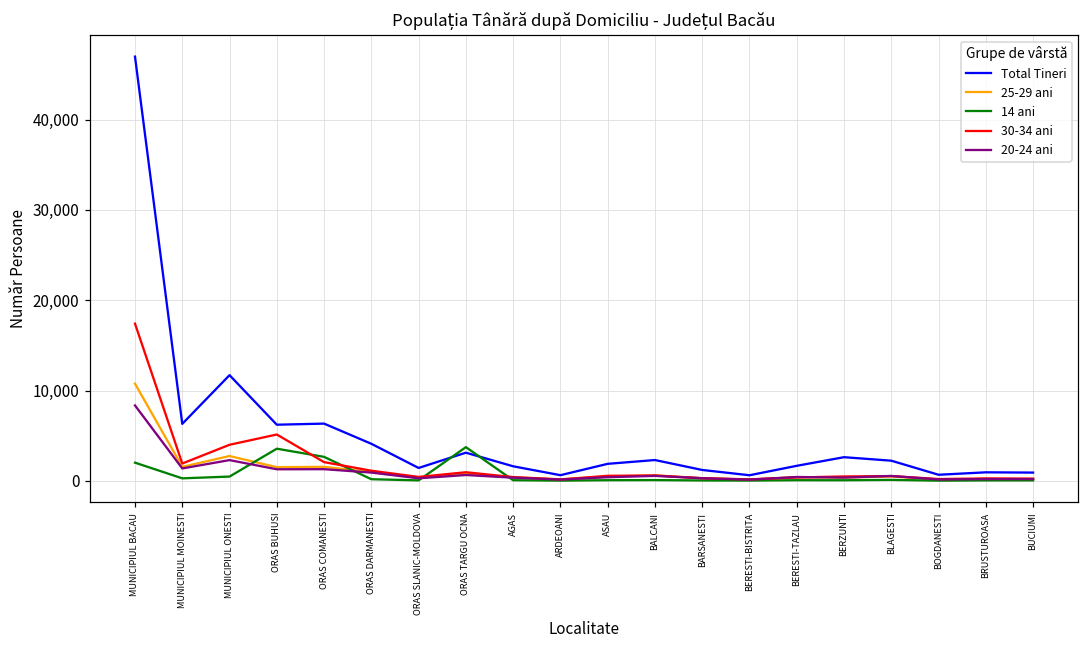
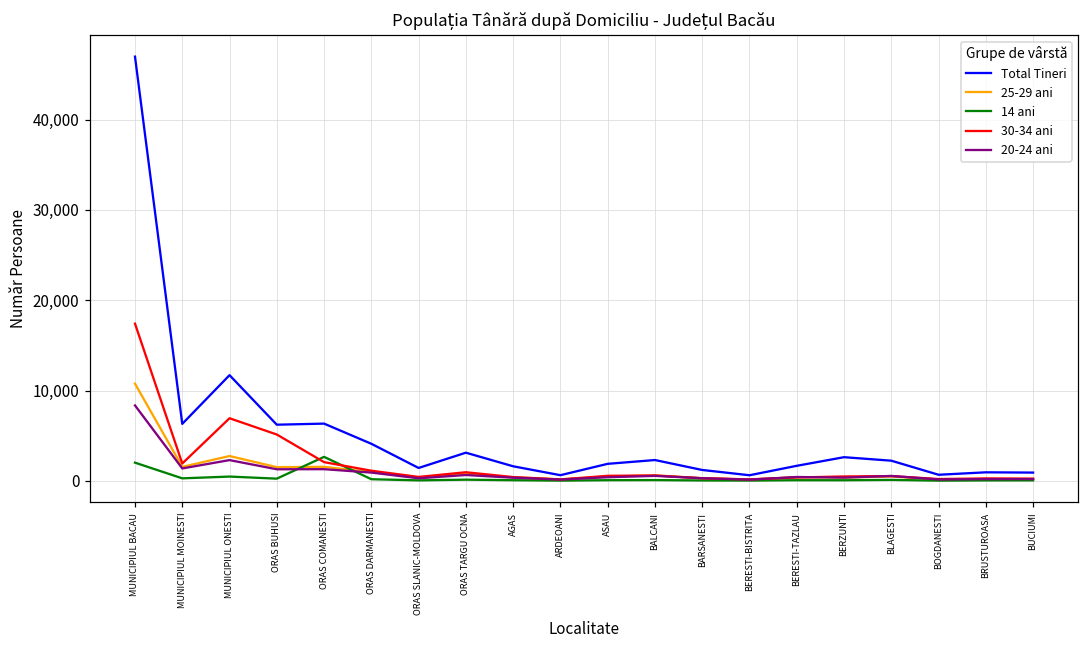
30-34 ani, MUNICIPIUL ONESTI: 4,000 -> 7,000
14 ani, ORAS BUHUSI: 4,000 -> 0
14 ani, ORAS TARGU OCNA: 4,000 -> 0
